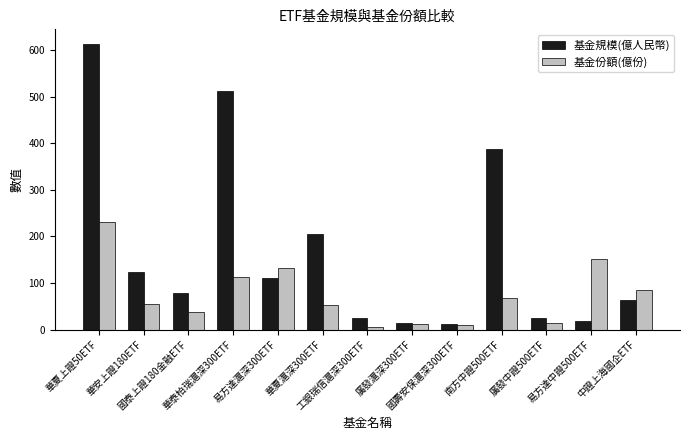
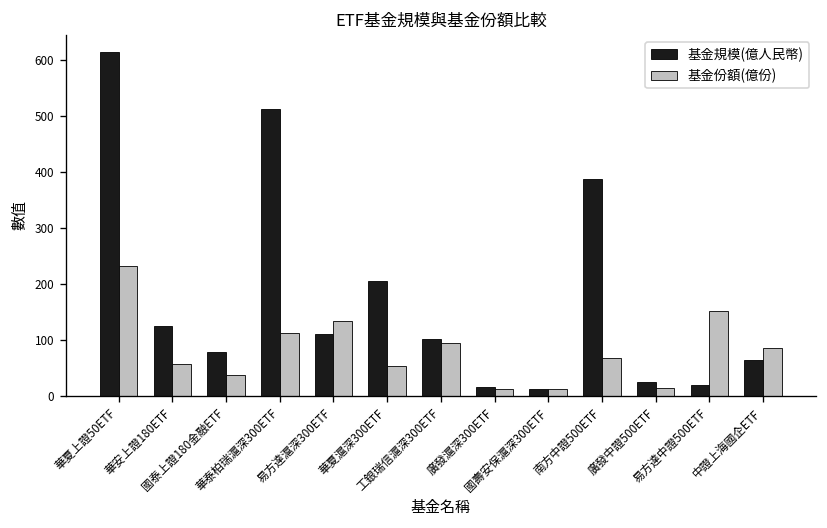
基金規模(億人民幣), 工銀瑞信滬深300ETF: 30 -> 100
基金份額(億份), 工銀瑞信滬深300ETF: 10 -> 90
